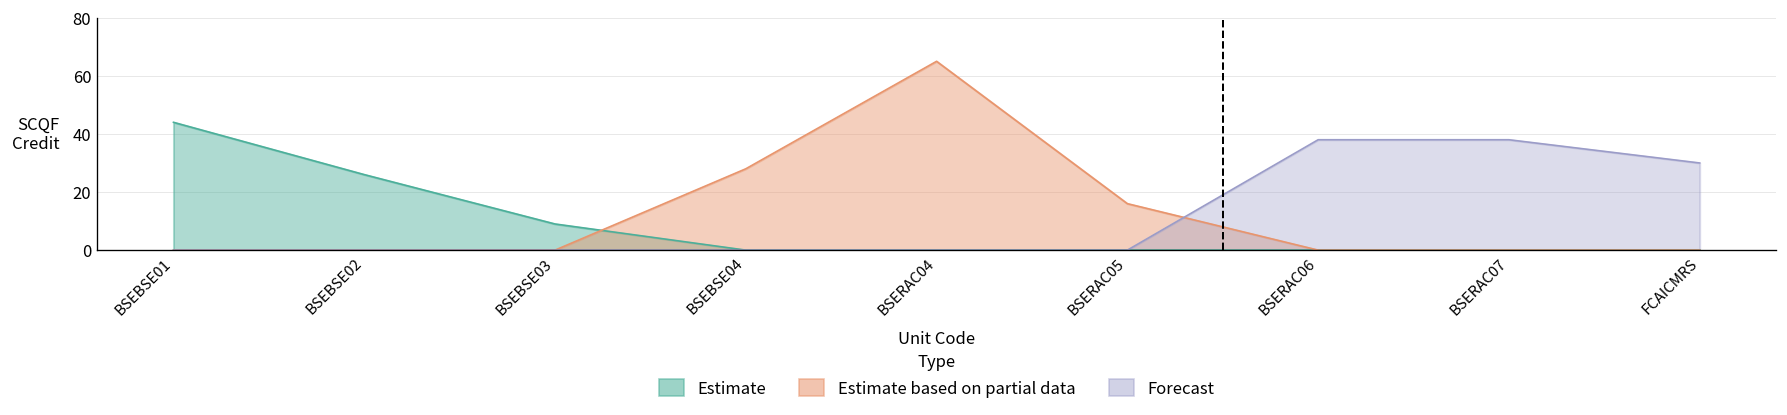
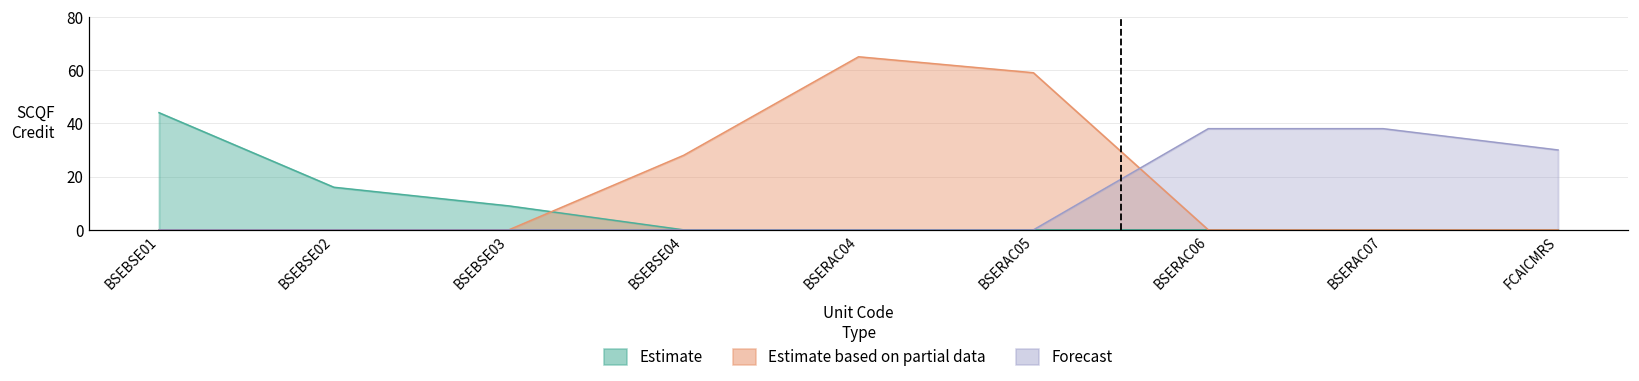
Estimate, BSEBSE02: 26 -> 16
Estimate based on partial data, BSERAC05: 16 -> 59
